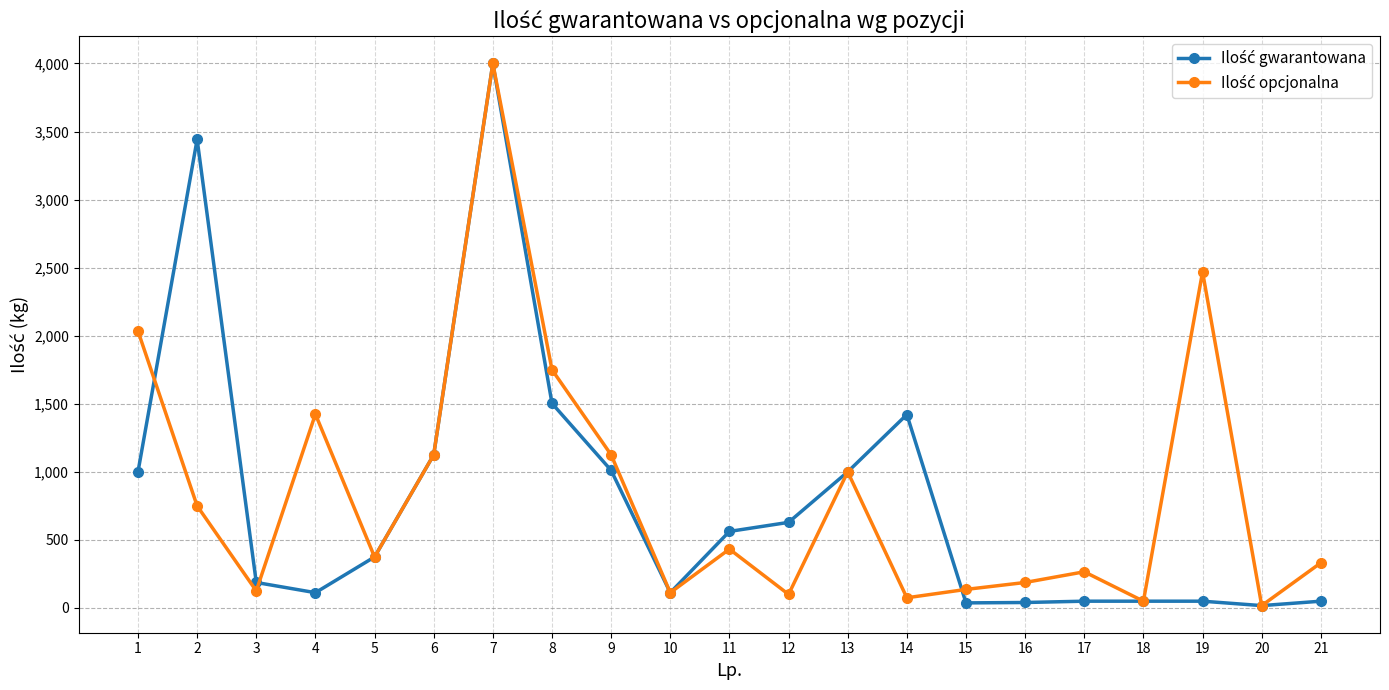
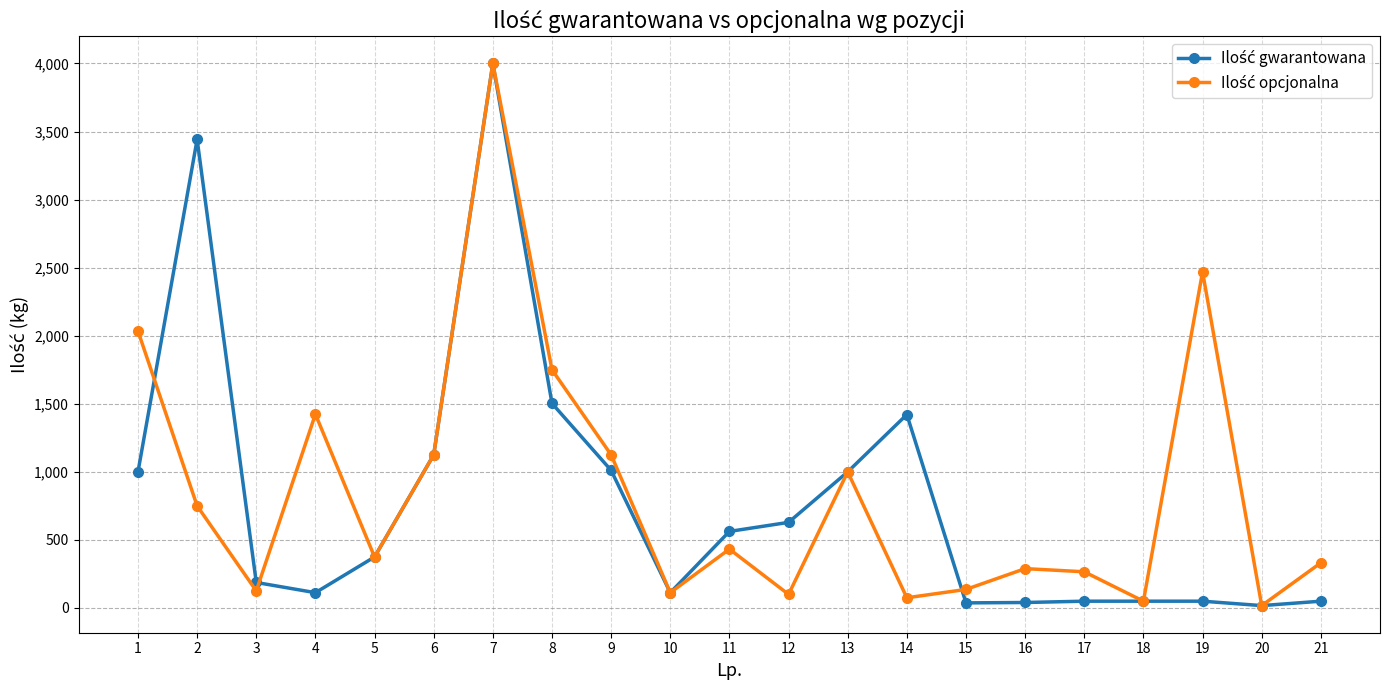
Ilość opcjonalna, 16: 190 -> 290
